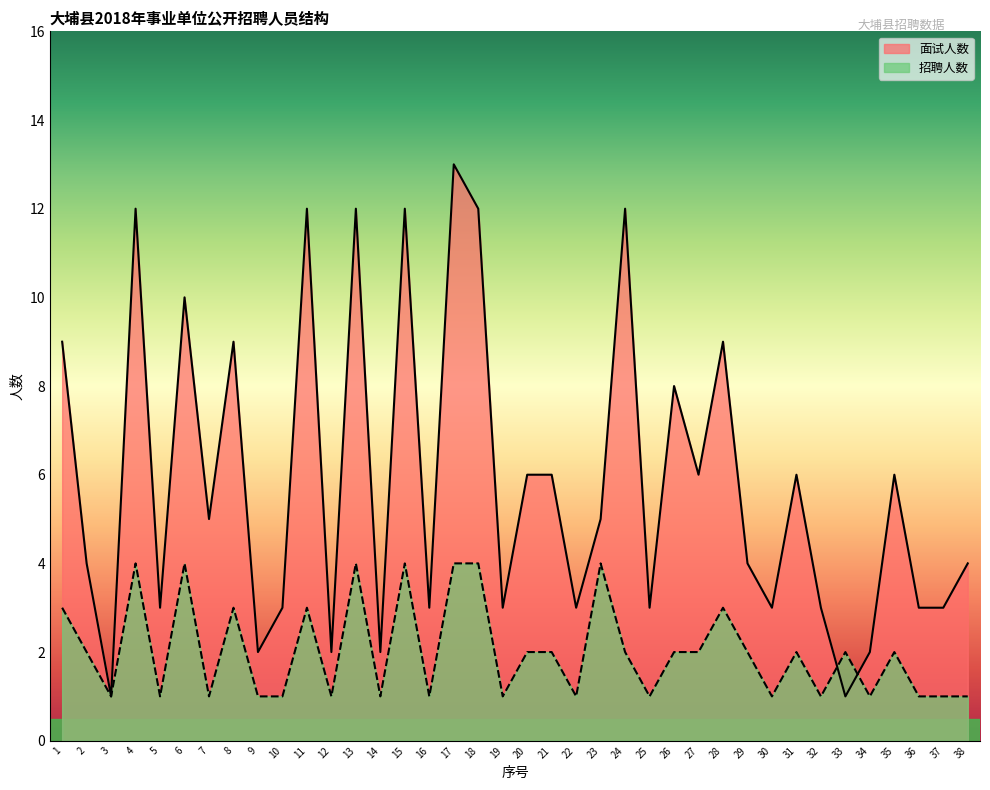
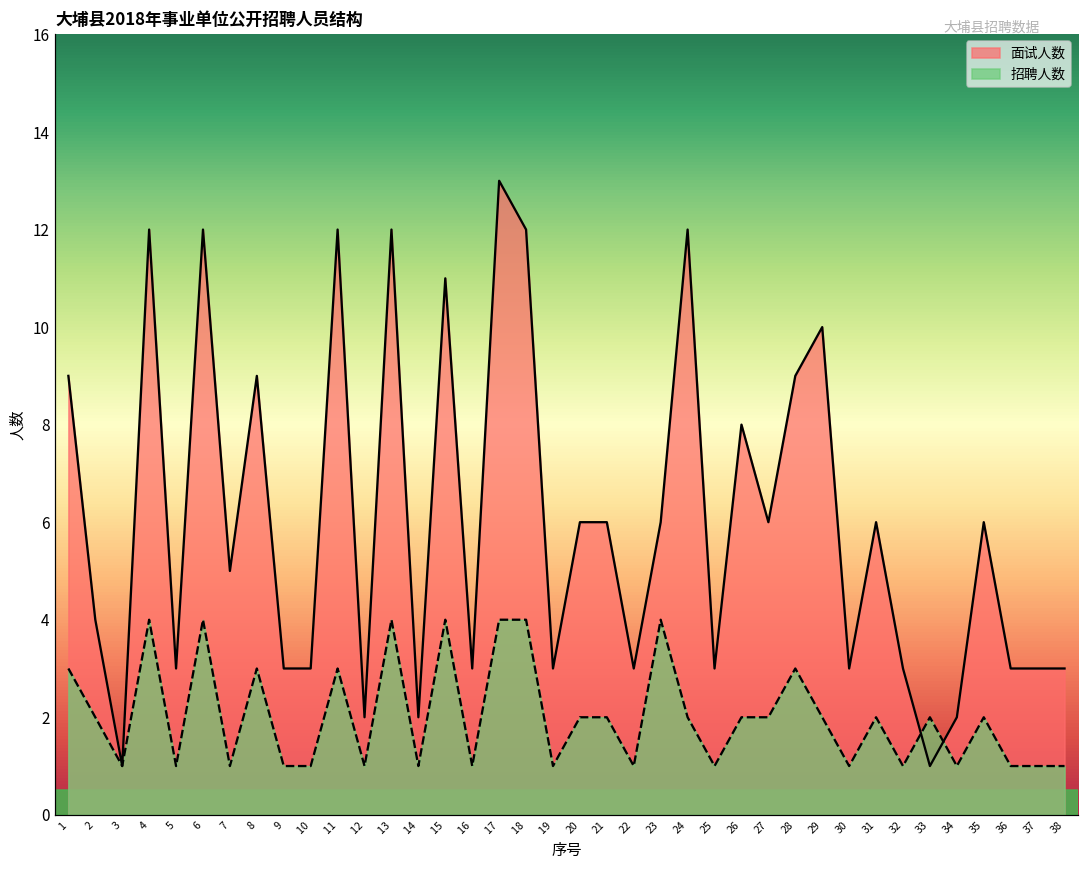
面试人数, 6: 10 -> 12
面试人数, 9: 2 -> 3
面试人数, 15: 12 -> 11
面试人数, 23: 5 -> 6
面试人数, 29: 4 -> 10
面试人数, 38: 4 -> 3
